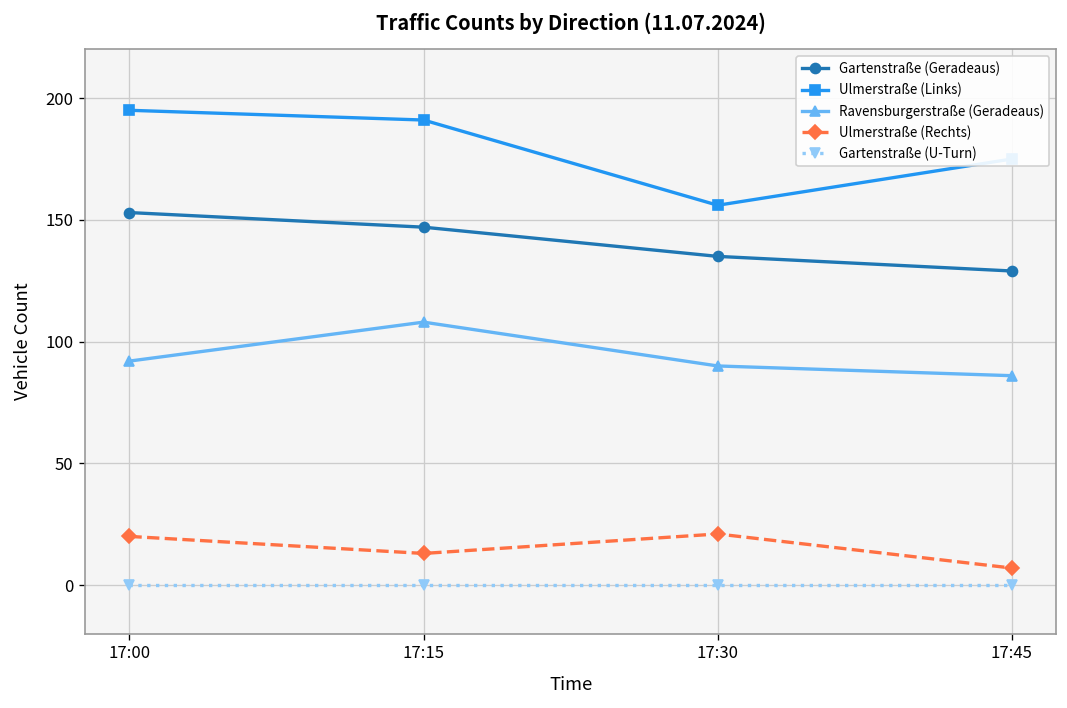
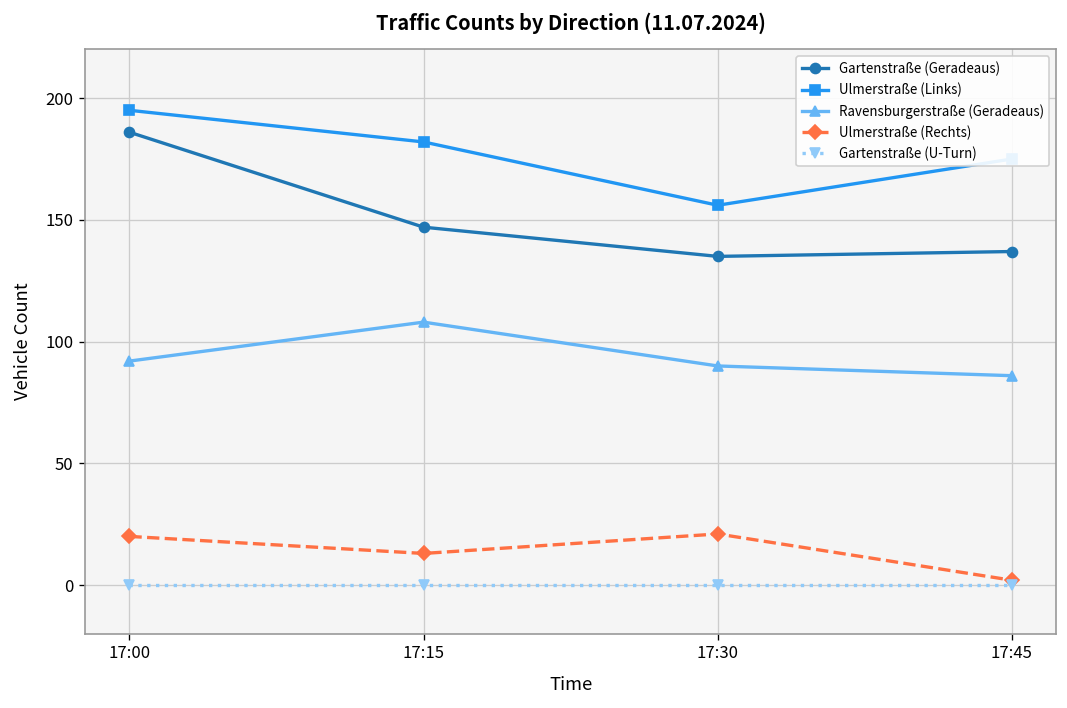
Gartenstraße (Geradeaus), 17:00: 153 -> 186
Ulmerstraße (Links), 17:15: 191 -> 182
Gartenstraße (Geradeaus), 17:45: 129 -> 137
Ulmerstraße (Rechts), 17:45: 7 -> 2
